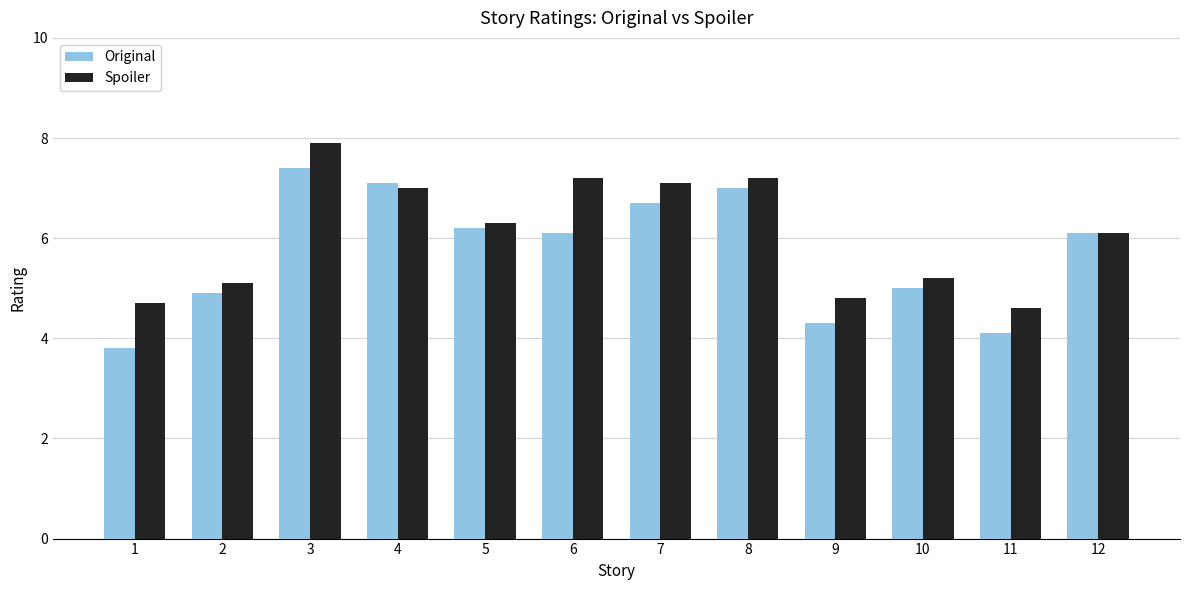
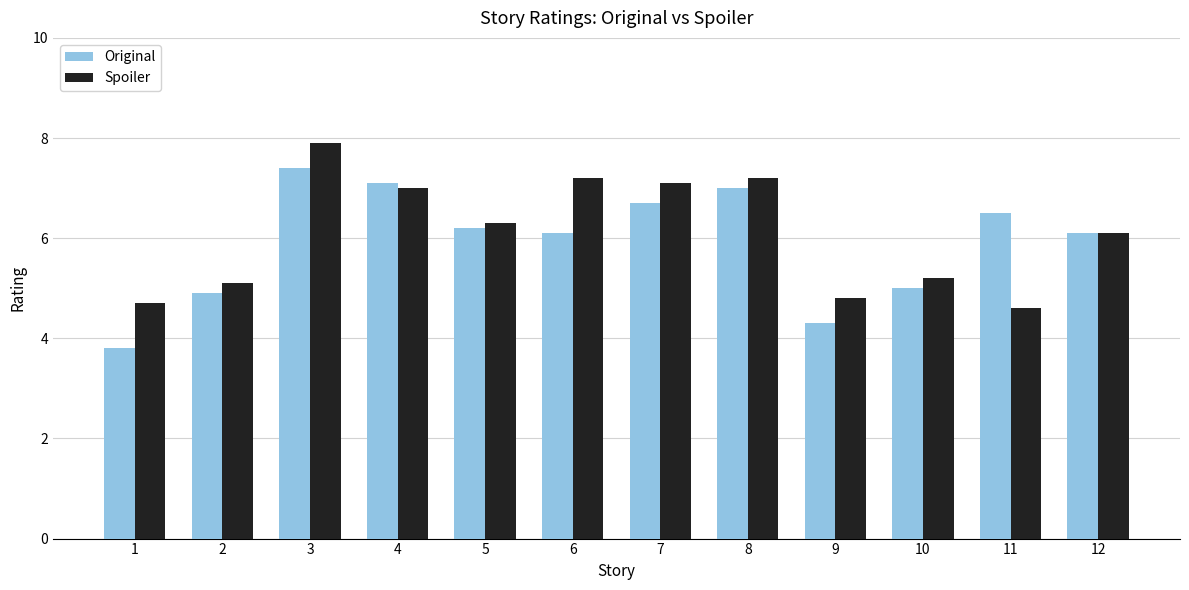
Original, 11: 4.1 -> 6.5
